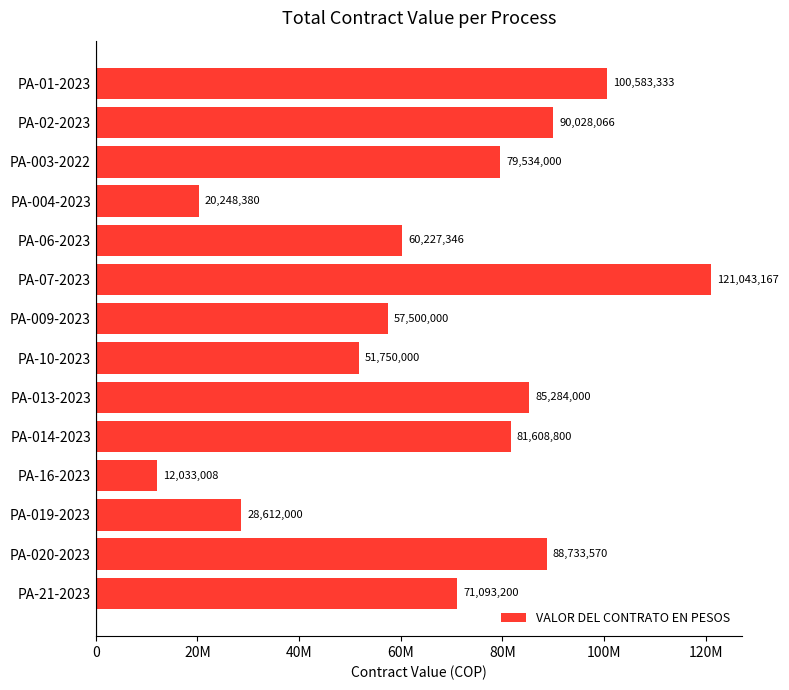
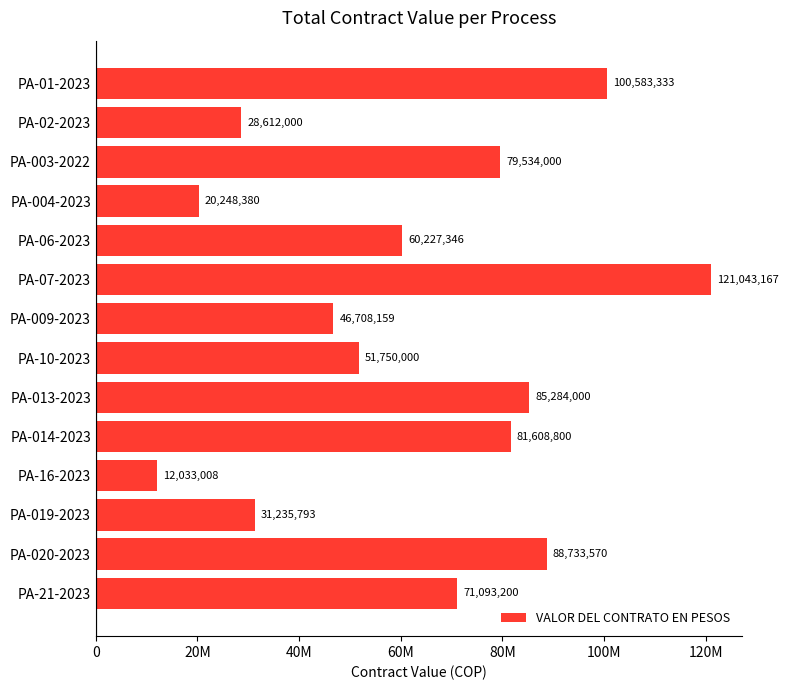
PA-02-2023: 90,028,066 -> 28,612,000
PA-009-2023: 57,500,000 -> 46,708,159
PA-019-2023: 28,612,000 -> 31,235,793
